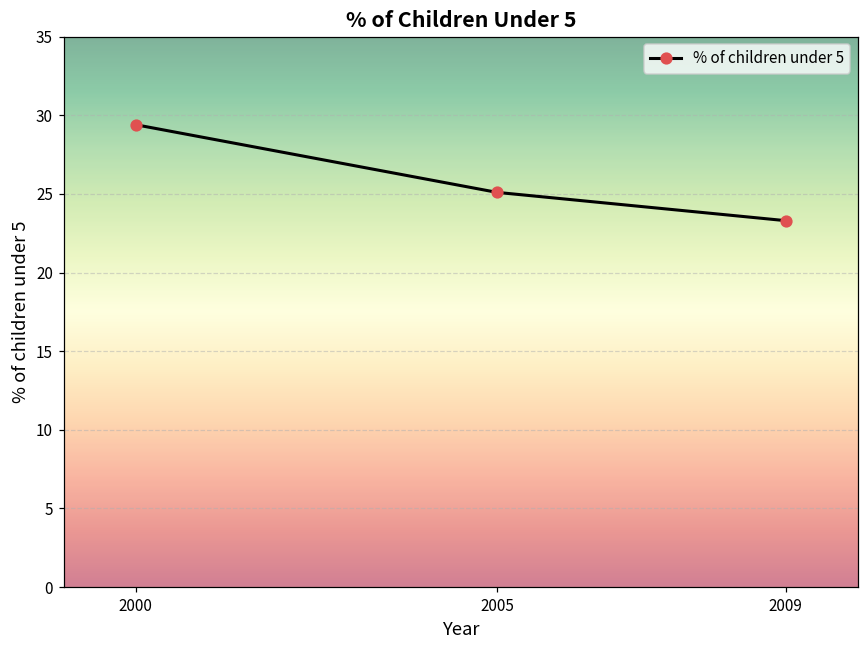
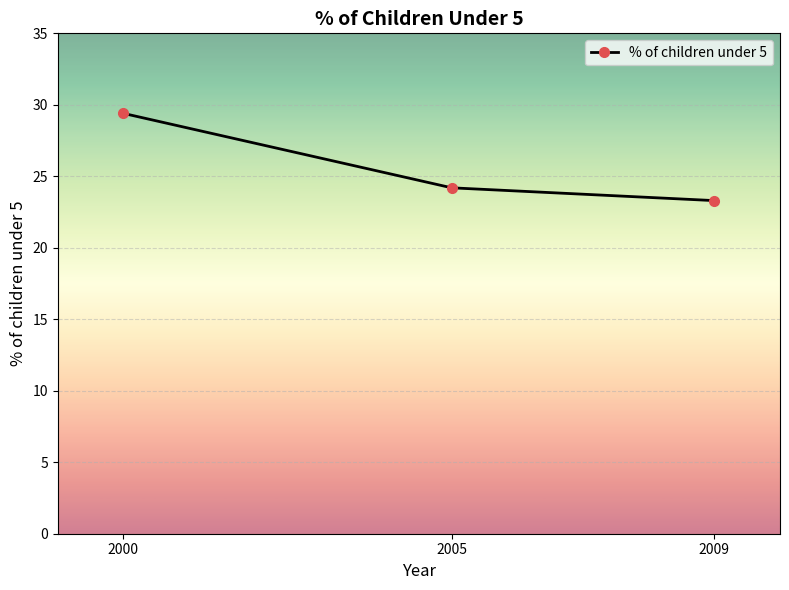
2005: 25.1 -> 24.2
